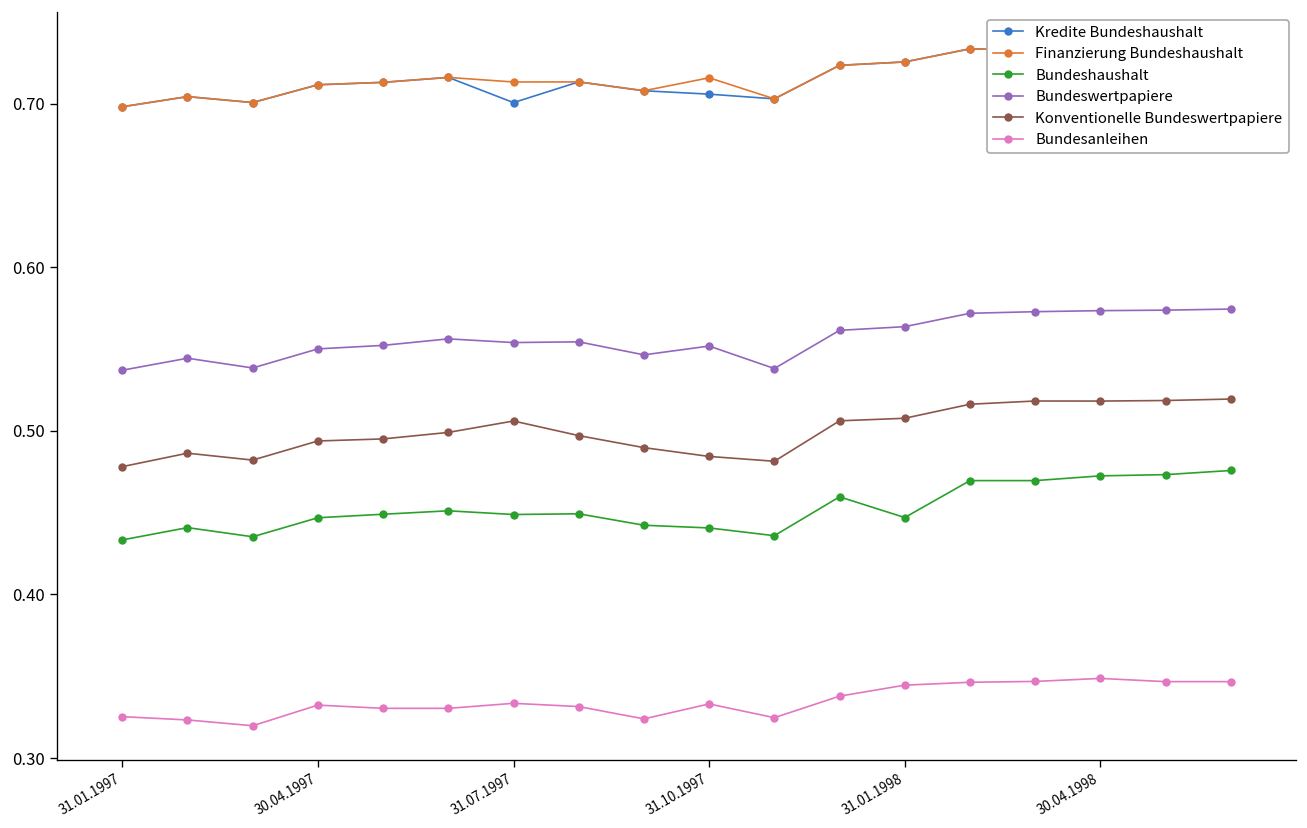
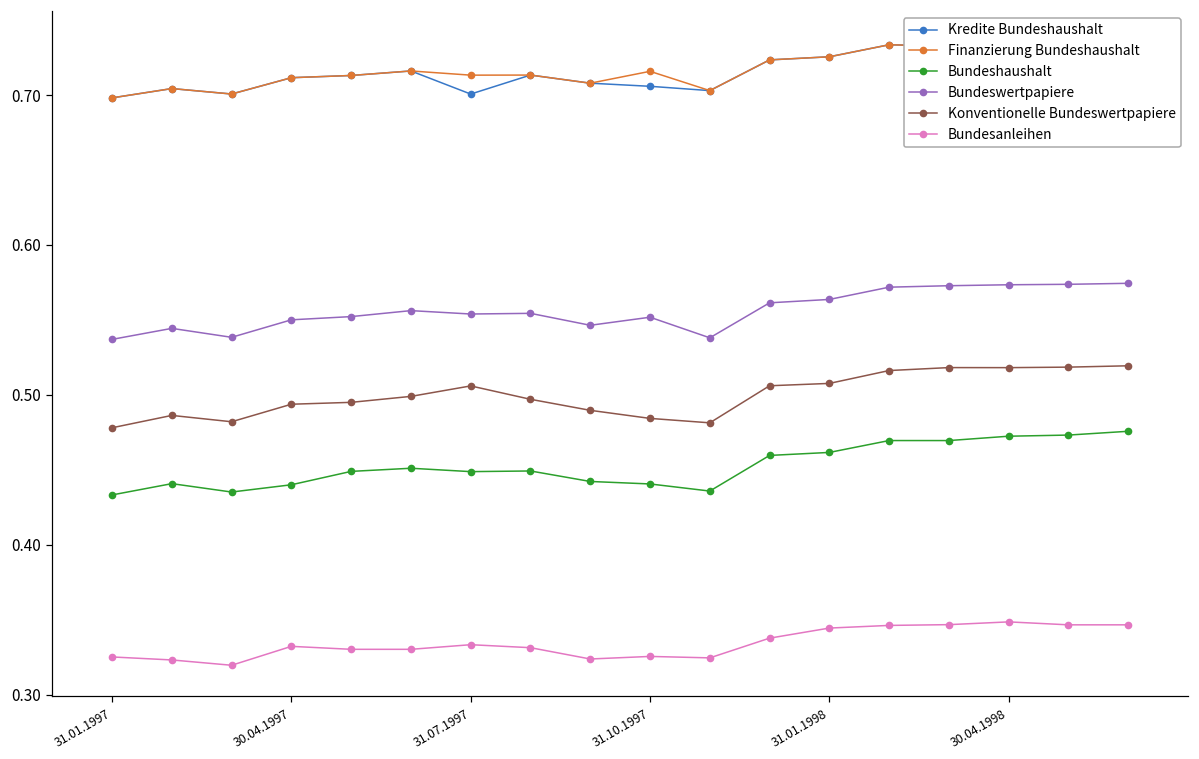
Bundeshaushalt, 30.04.1997: 0.447 -> 0.440
Bundesanleihen, 31.10.1997: 0.333 -> 0.326
Bundeshaushalt, 31.01.1998: 0.447 -> 0.462
